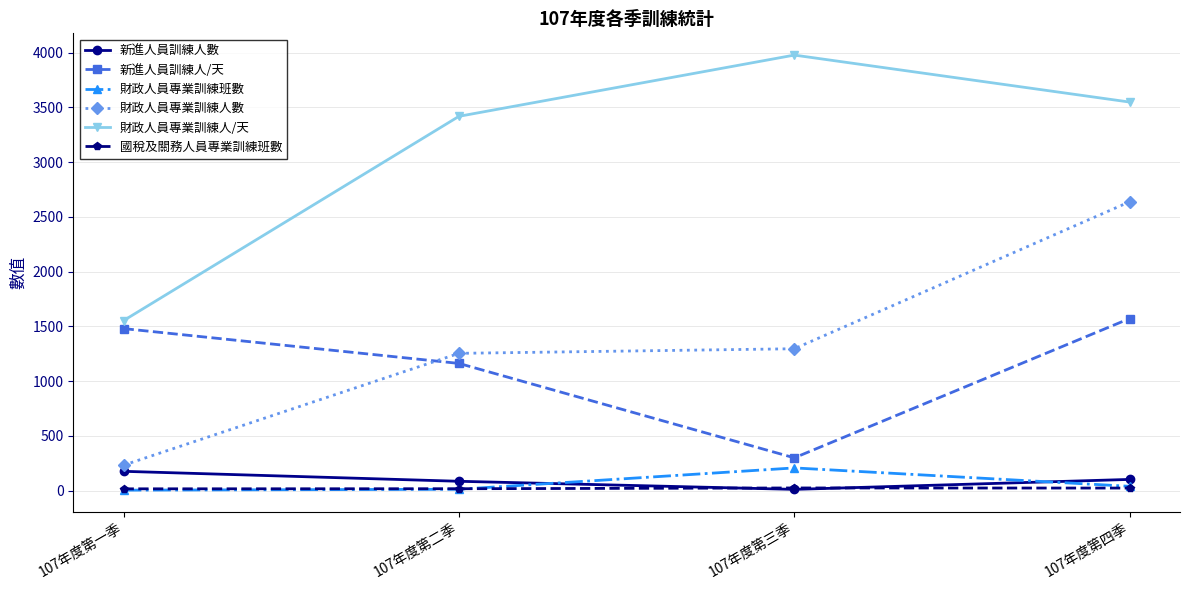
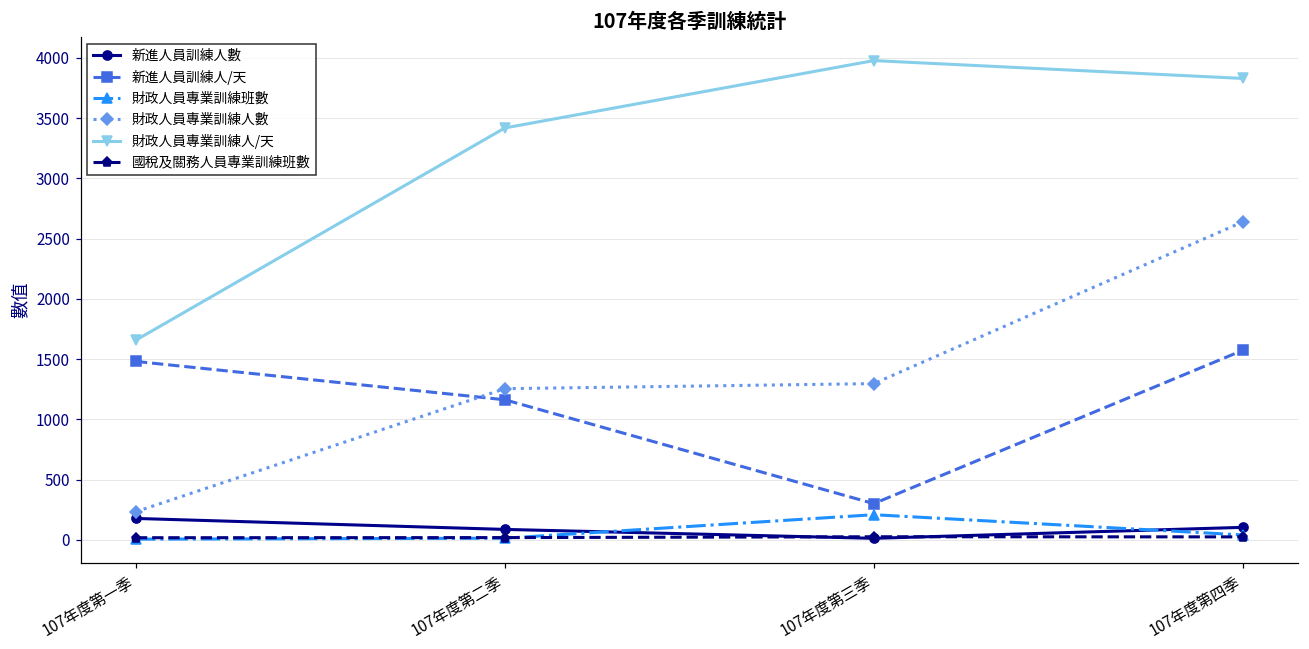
財政人員專業訓練人/天, 107年度第一季: 1550 -> 1660
財政人員專業訓練人/天, 107年度第四季: 3550 -> 3830
